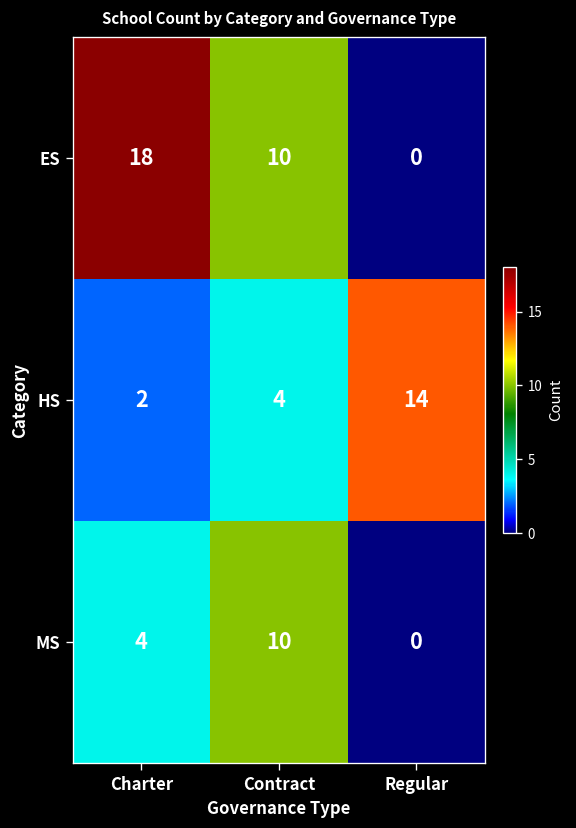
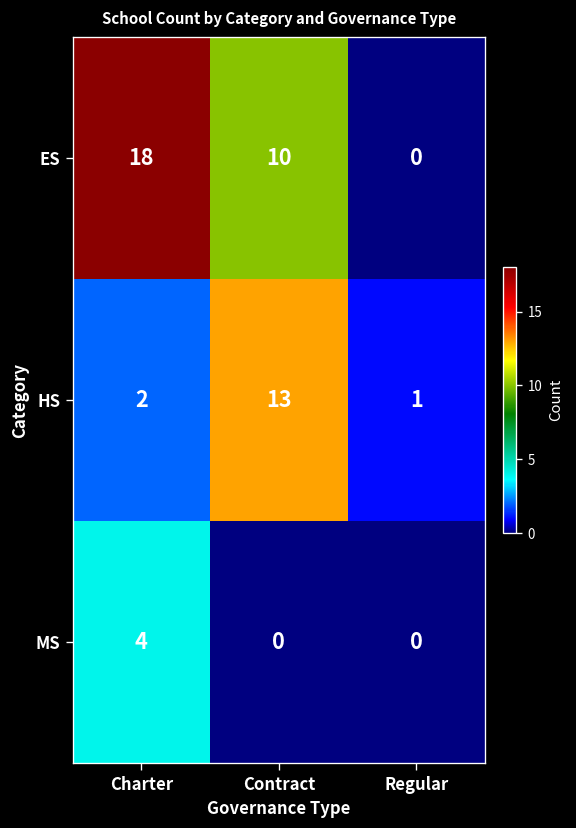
HS, Contract: 4 -> 13
HS, Regular: 14 -> 1
MS, Contract: 10 -> 0
